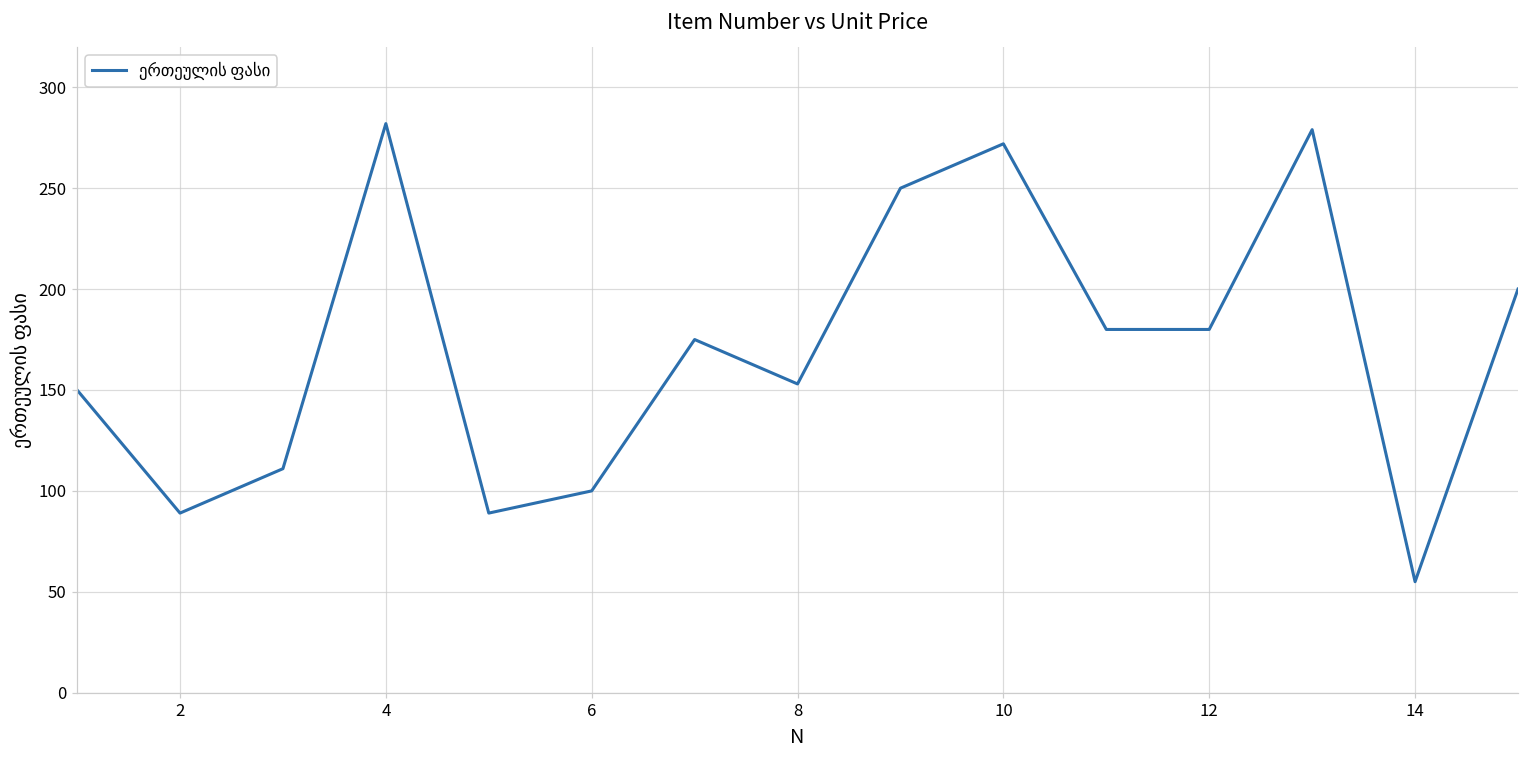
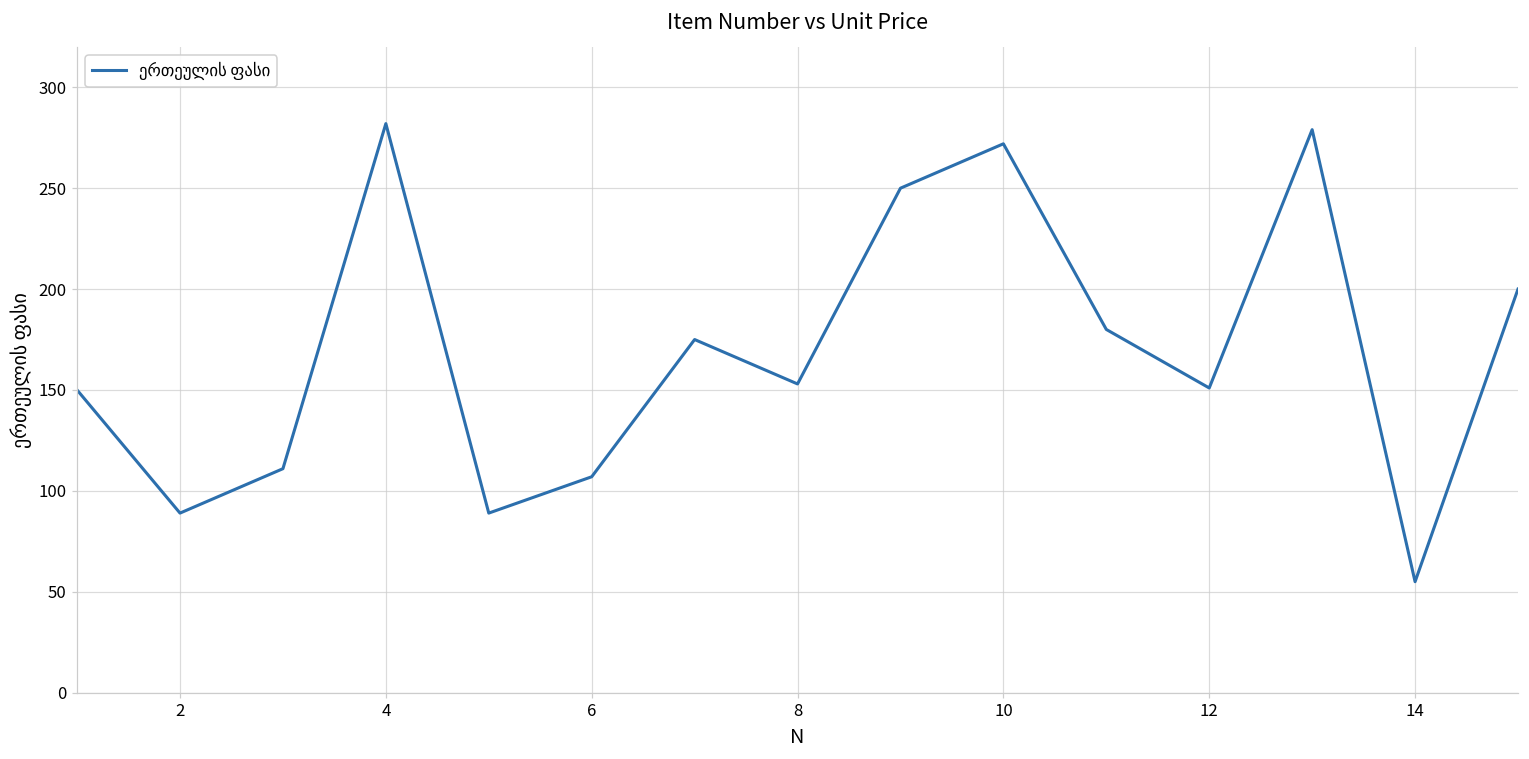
6: 100 -> 107
12: 180 -> 151
